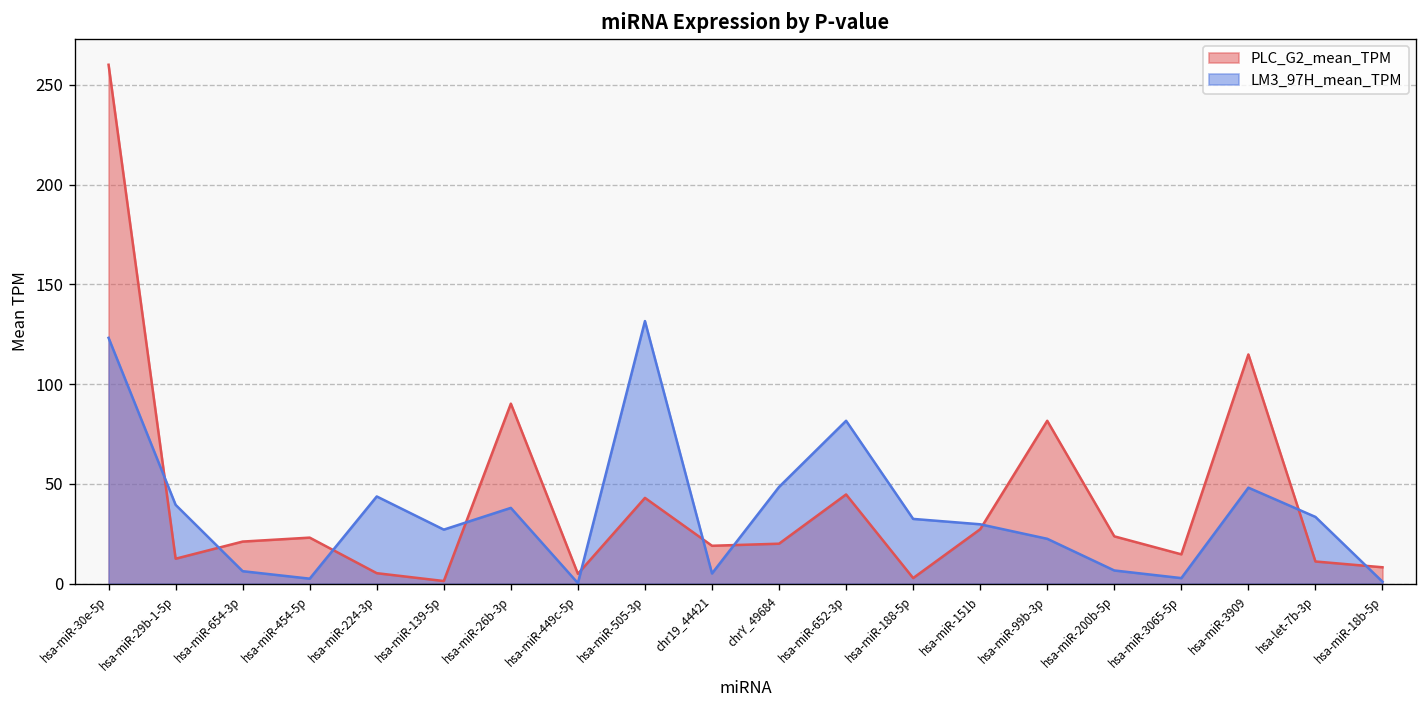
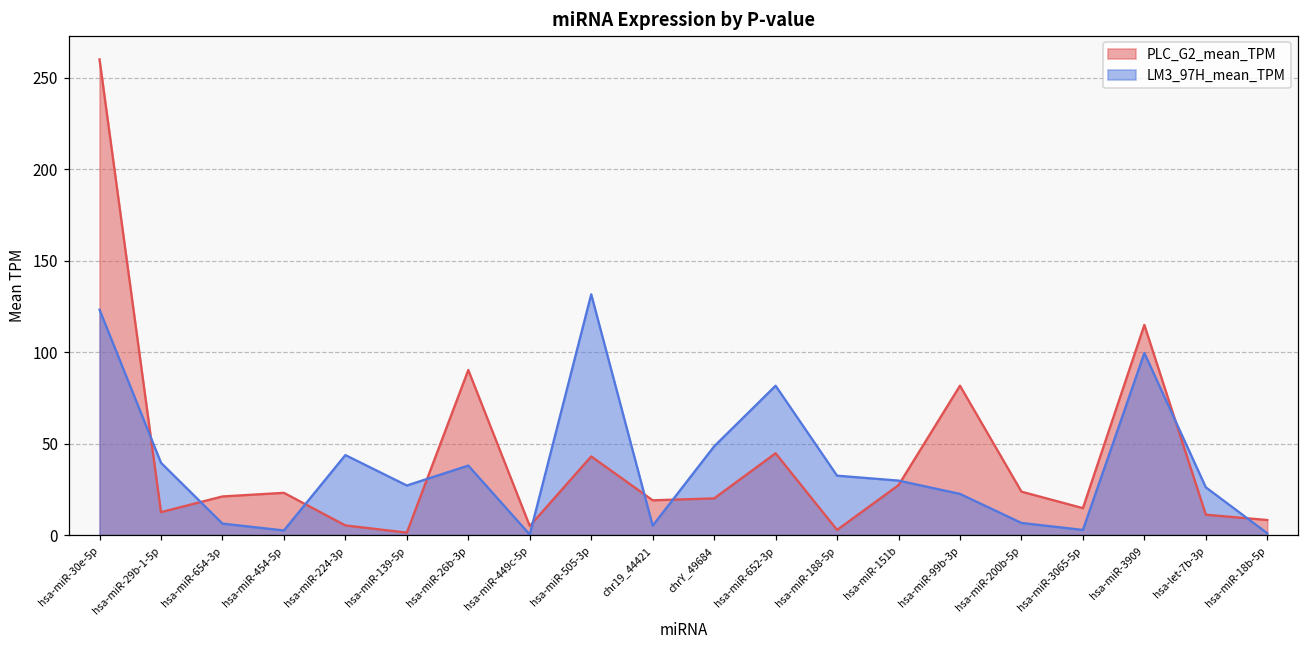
LM3_97H_mean_TPM, hsa-miR-3909: 48 -> 100
LM3_97H_mean_TPM, hsa-let-7b-3p: 33 -> 26
